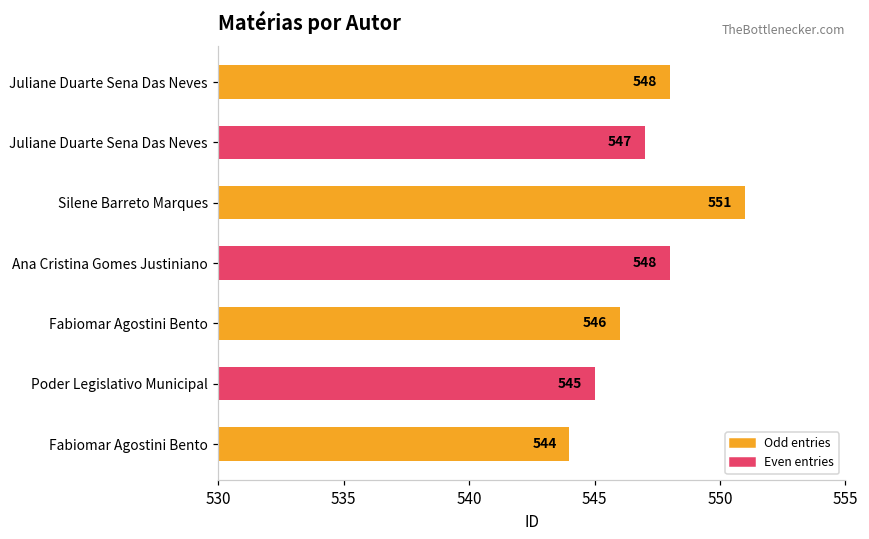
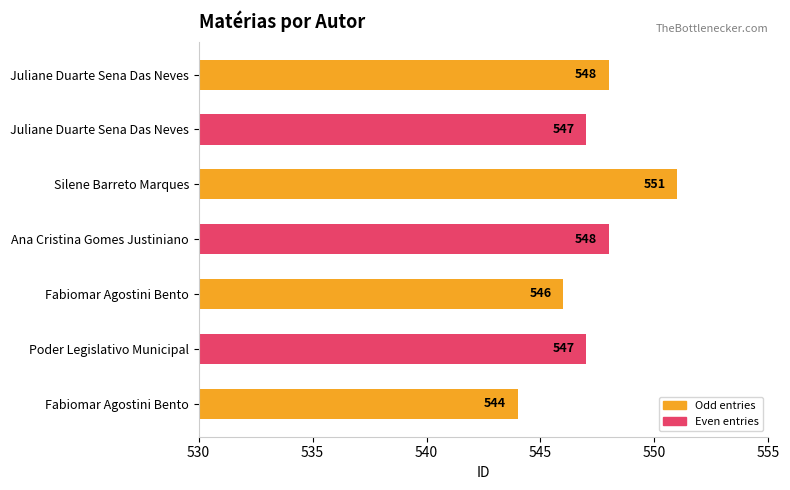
Poder Legislativo Municipal: 545 -> 547
